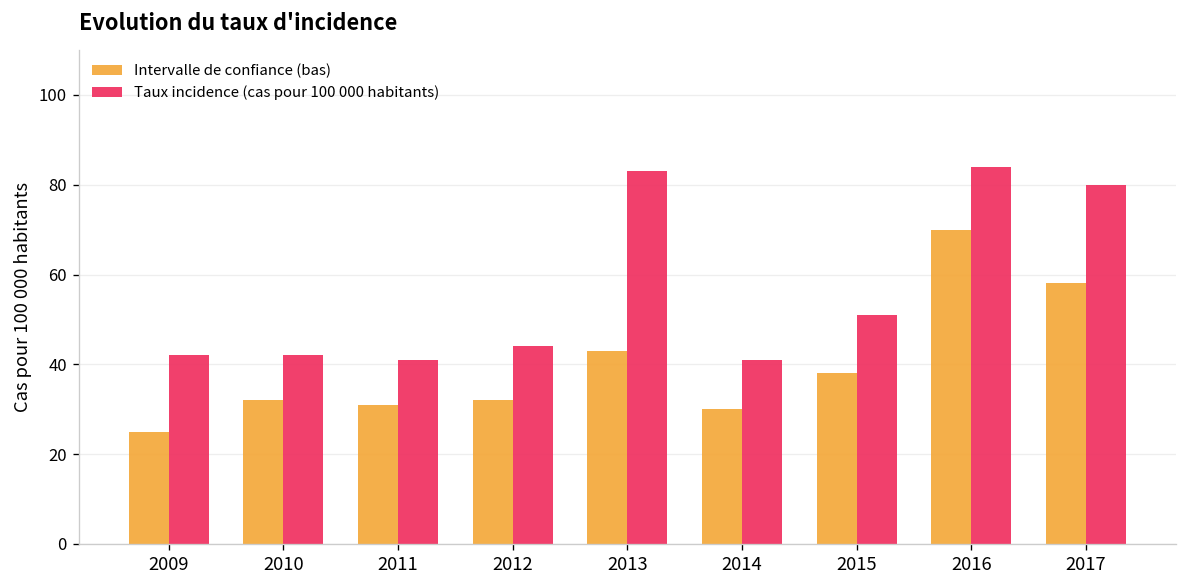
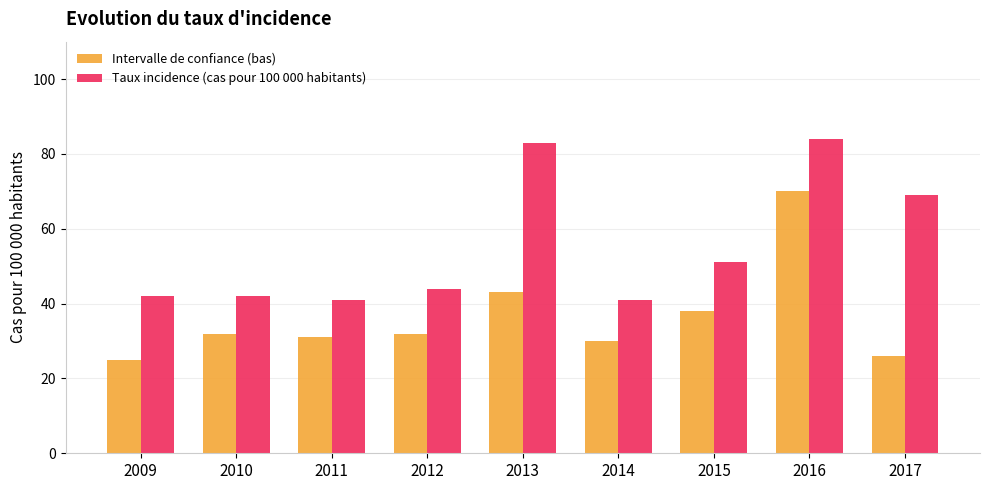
Intervalle de confiance (bas), 2017: 58 -> 26
Taux incidence (cas pour 100 000 habitants), 2017: 80 -> 69
